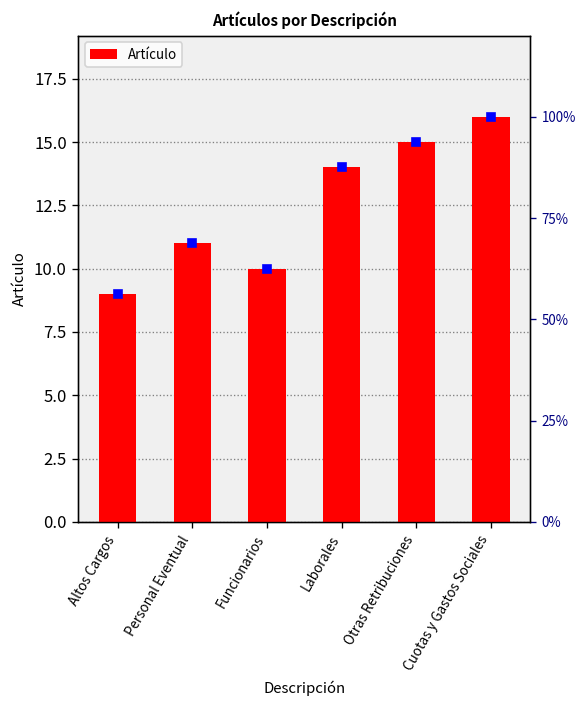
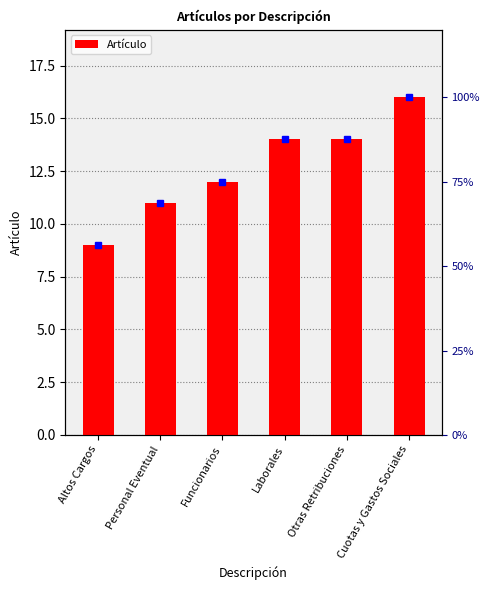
Artículo, Funcionarios: 10 -> 12
Artículo, Otras Retribuciones: 15 -> 14
